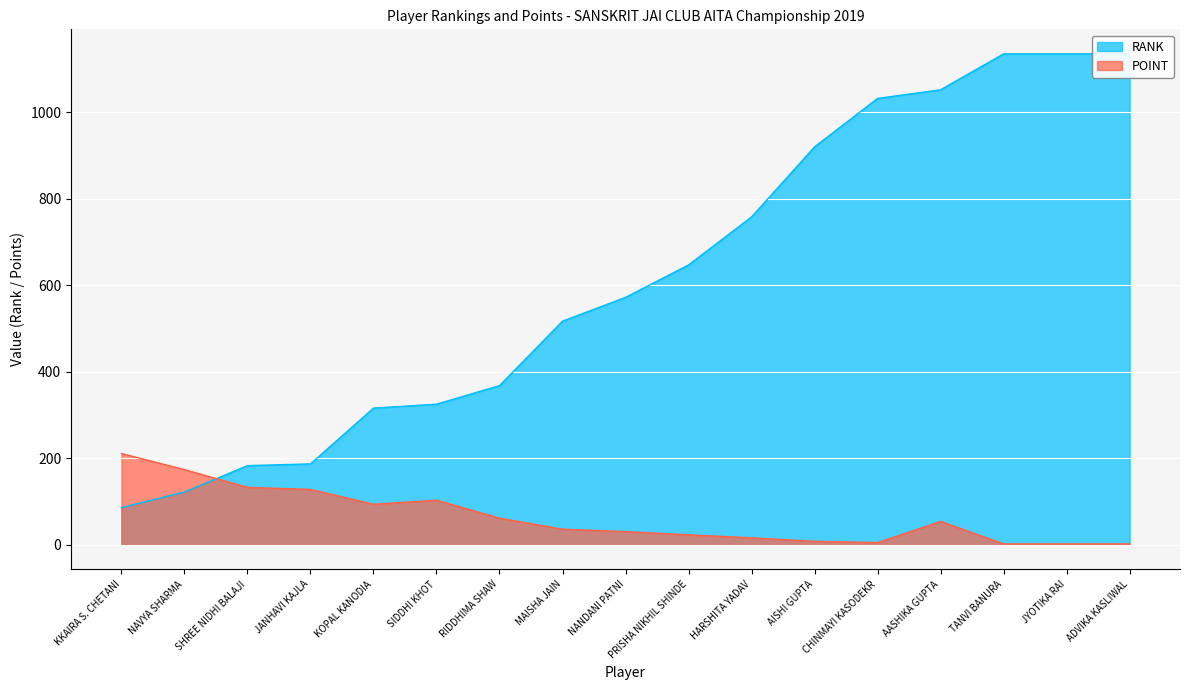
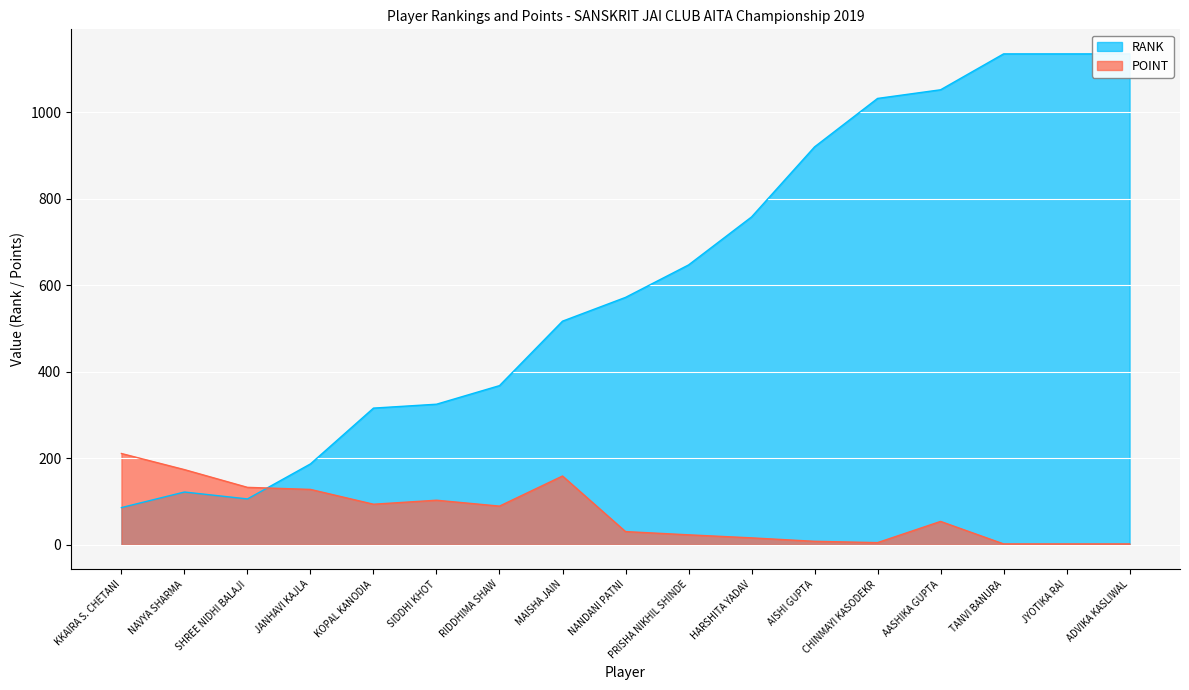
RANK, SHREE NIDHI BALAJI: 180 -> 110
POINT, RIDDHIMA SHAW: 60 -> 90
POINT, MAISHA JAIN: 40 -> 160
